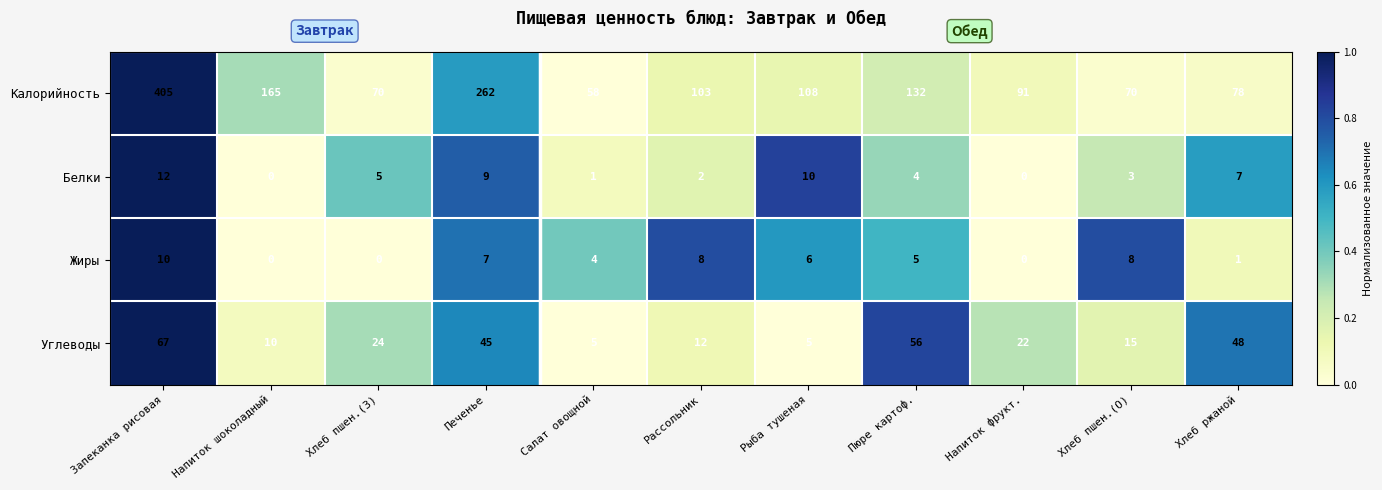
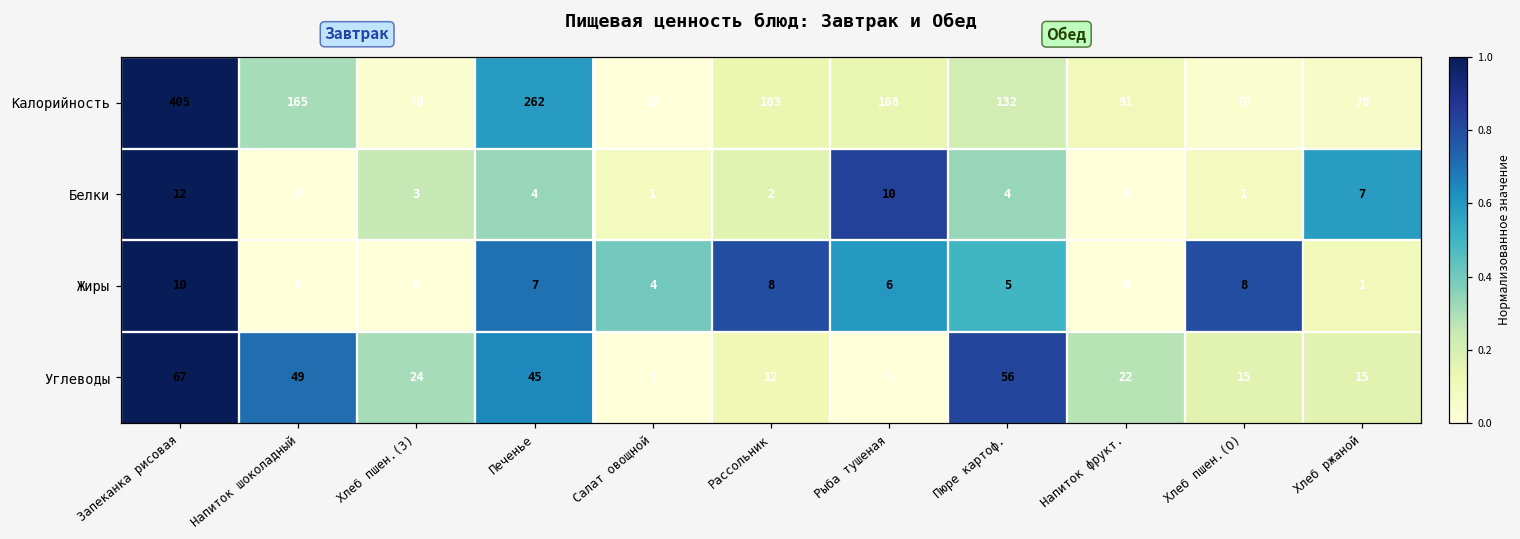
Белки, Хлеб пшен.(З): 5 -> 3
Белки, Печенье: 9 -> 4
Белки, Хлеб пшен.(О): 3 -> 1
Углеводы, Напиток шоколадный: 10 -> 49
Углеводы, Хлеб ржаной: 48 -> 15
